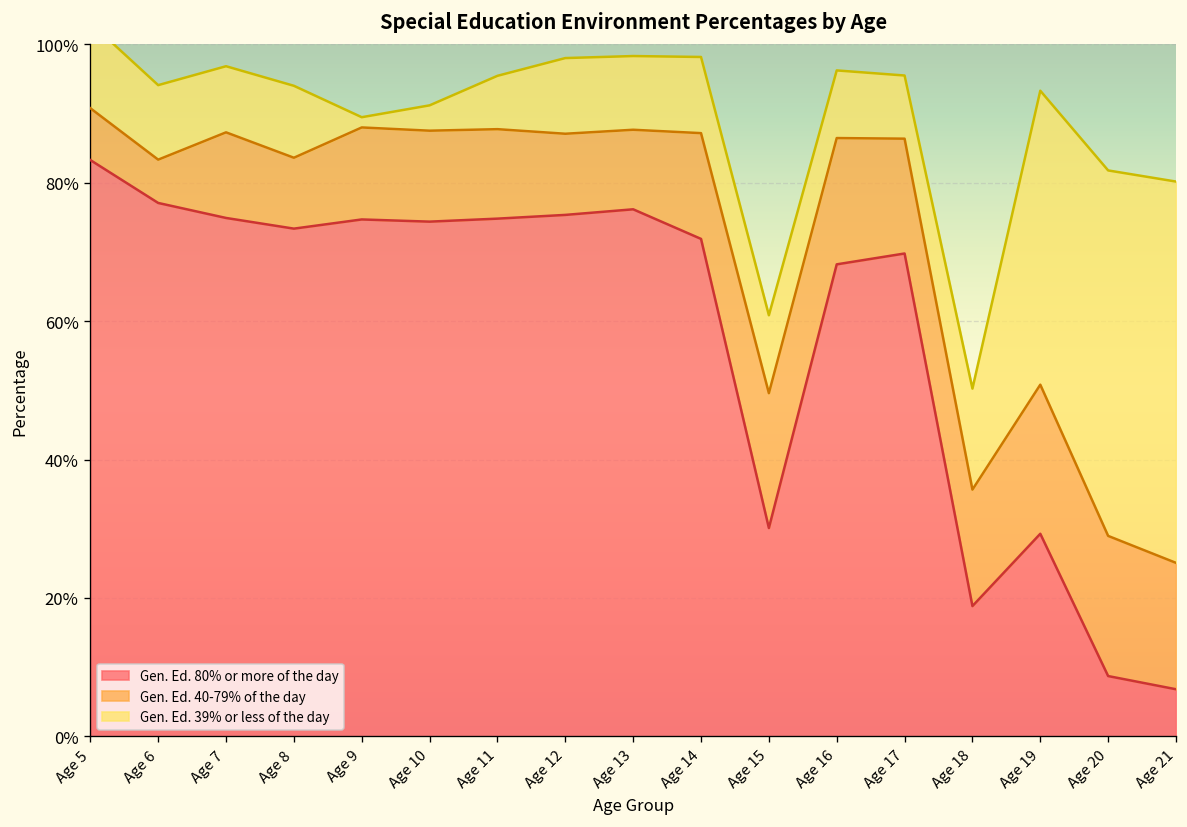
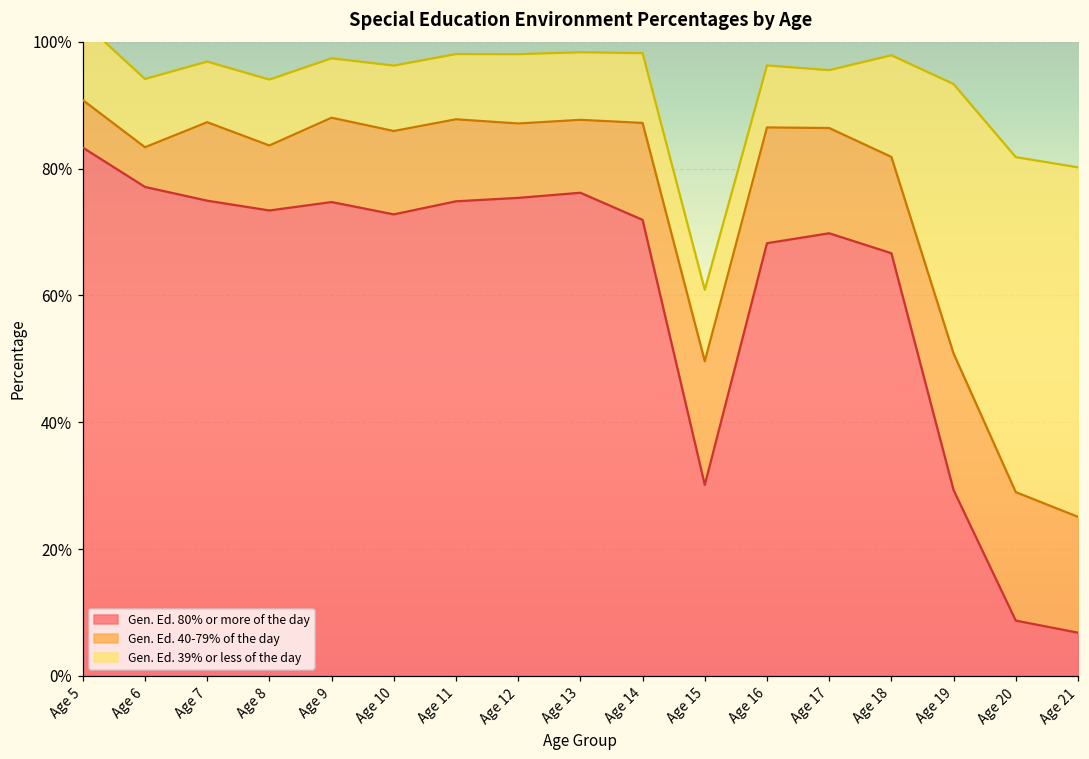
Gen. Ed. 39% or less of the day, Age 9: 1% -> 9%
Gen. Ed. 80% or more of the day, Age 10: 74% -> 73%
Gen. Ed. 39% or less of the day, Age 10: 4% -> 10%
Gen. Ed. 39% or less of the day, Age 11: 8% -> 10%
Gen. Ed. 80% or more of the day, Age 18: 19% -> 67%
Gen. Ed. 40-79% of the day, Age 18: 17% -> 15%
Gen. Ed. 39% or less of the day, Age 18: 15% -> 16%
